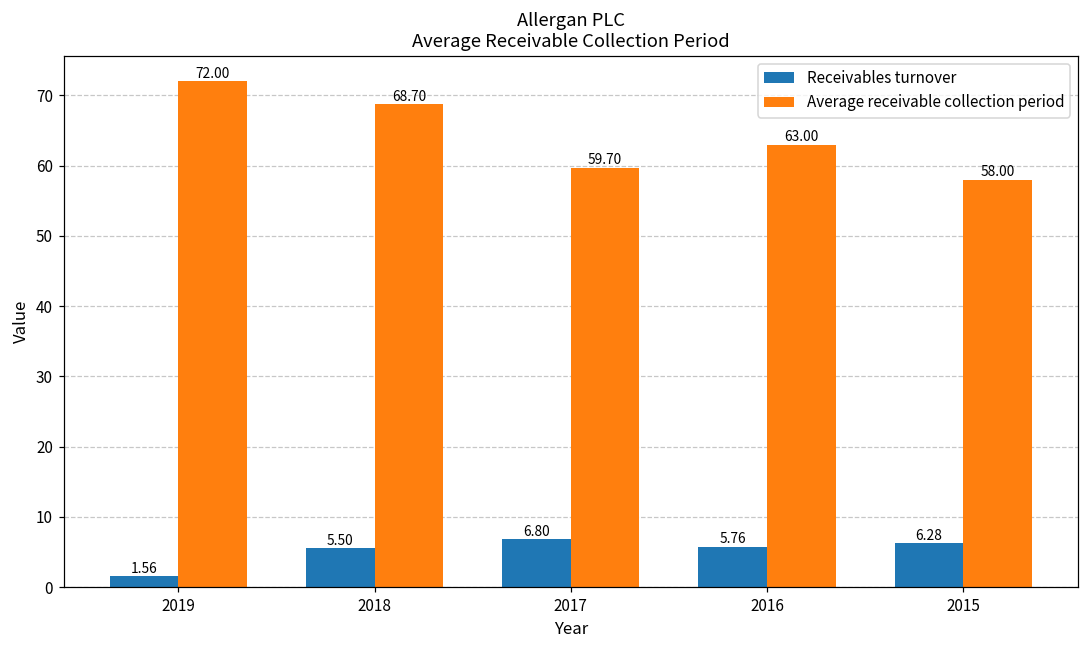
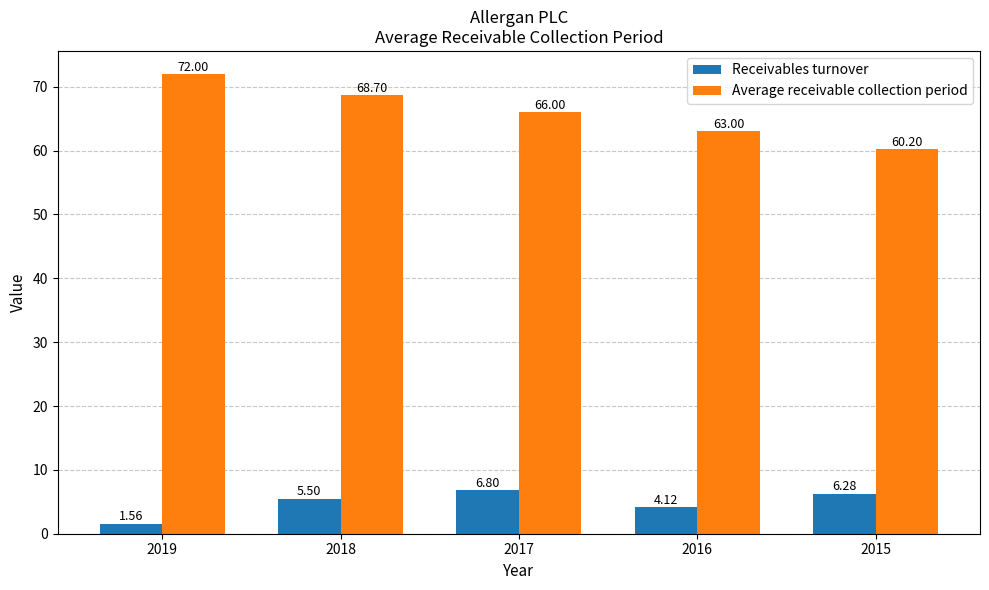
Average receivable collection period, 2017: 59.70 -> 66.00
Receivables turnover, 2016: 5.76 -> 4.12
Average receivable collection period, 2015: 58.00 -> 60.20
